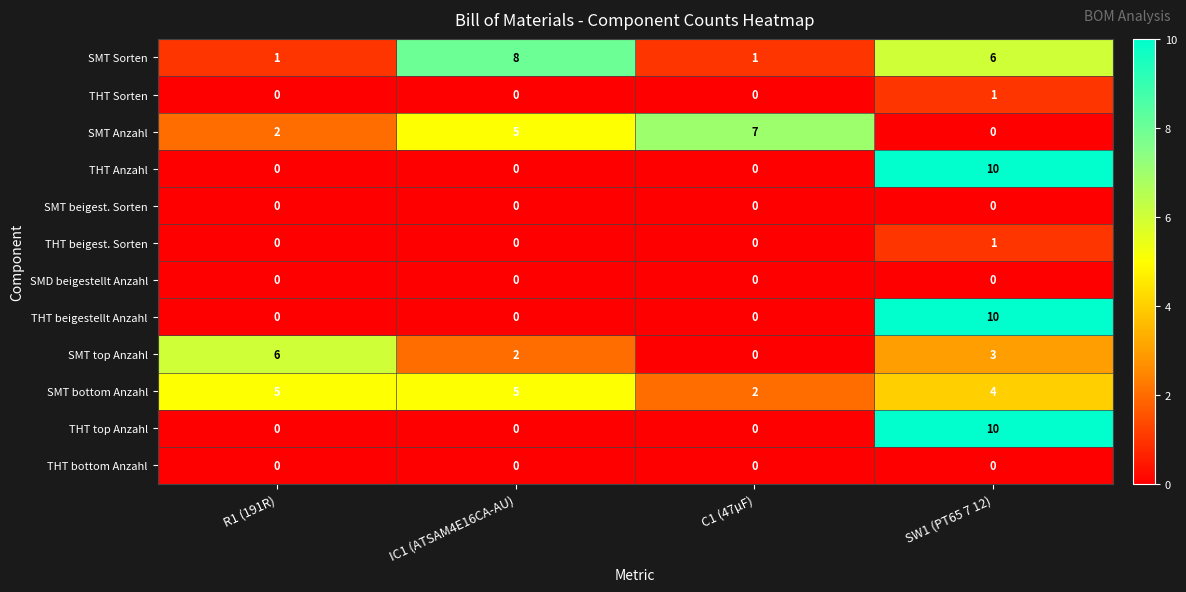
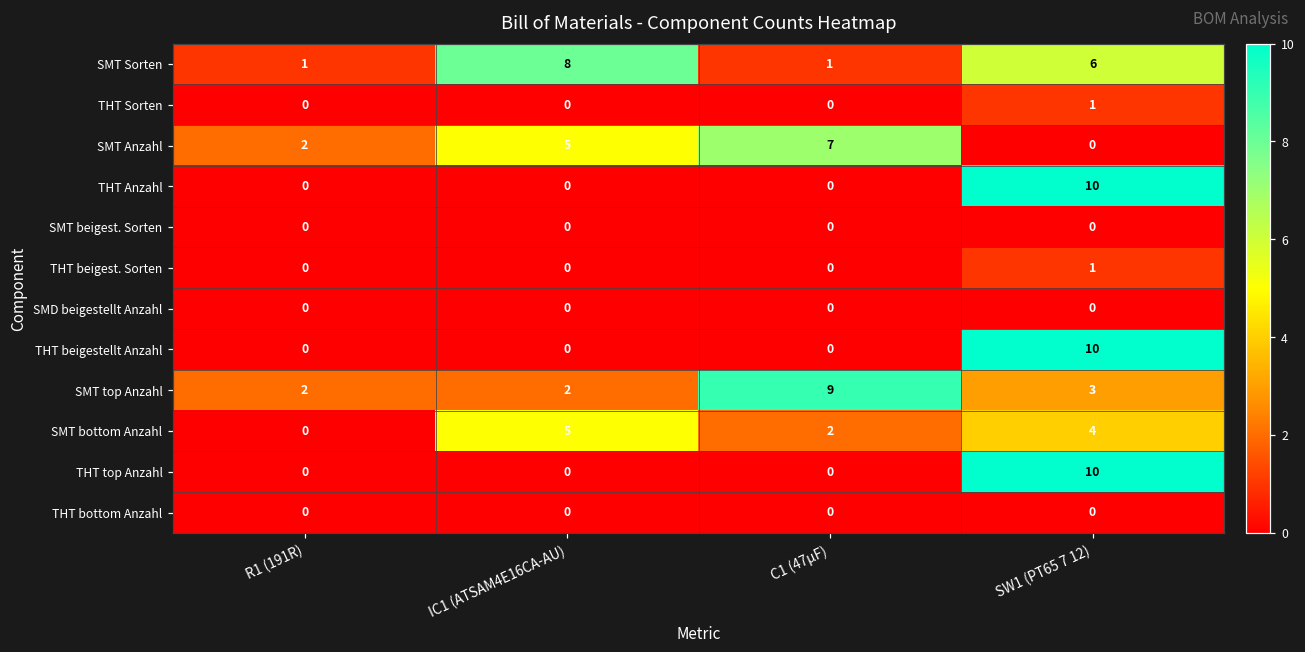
SMT top Anzahl, R1 (191R): 6 -> 2
SMT top Anzahl, C1 (47µF): 0 -> 9
SMT bottom Anzahl, R1 (191R): 5 -> 0
